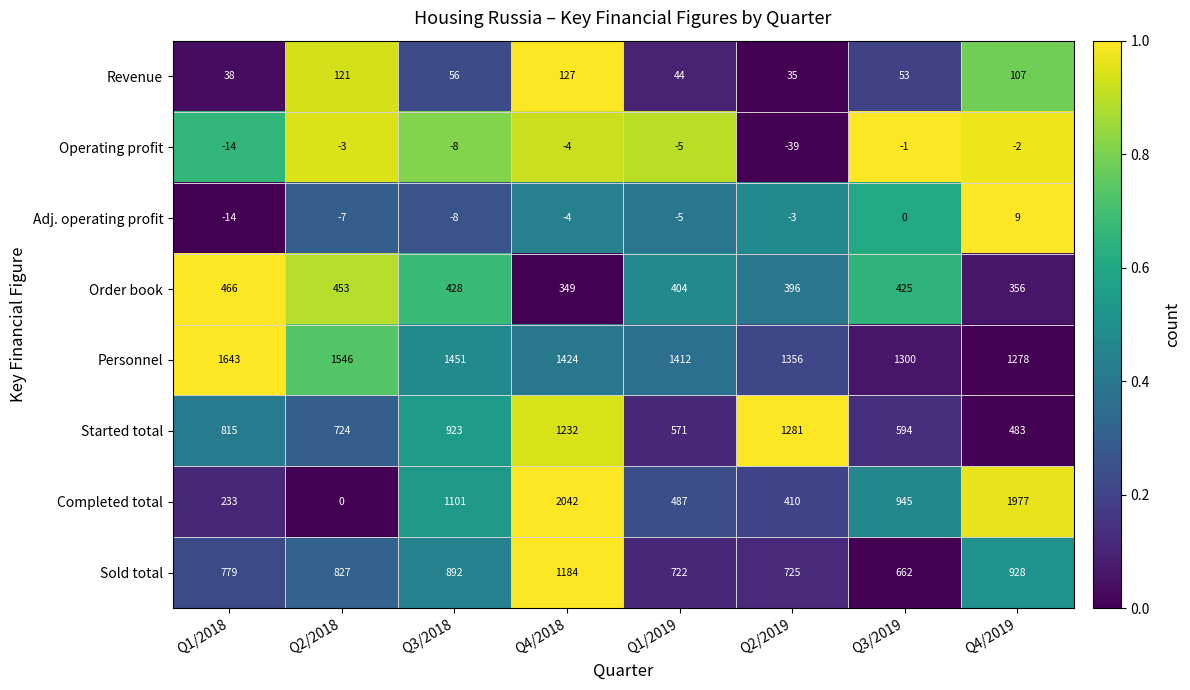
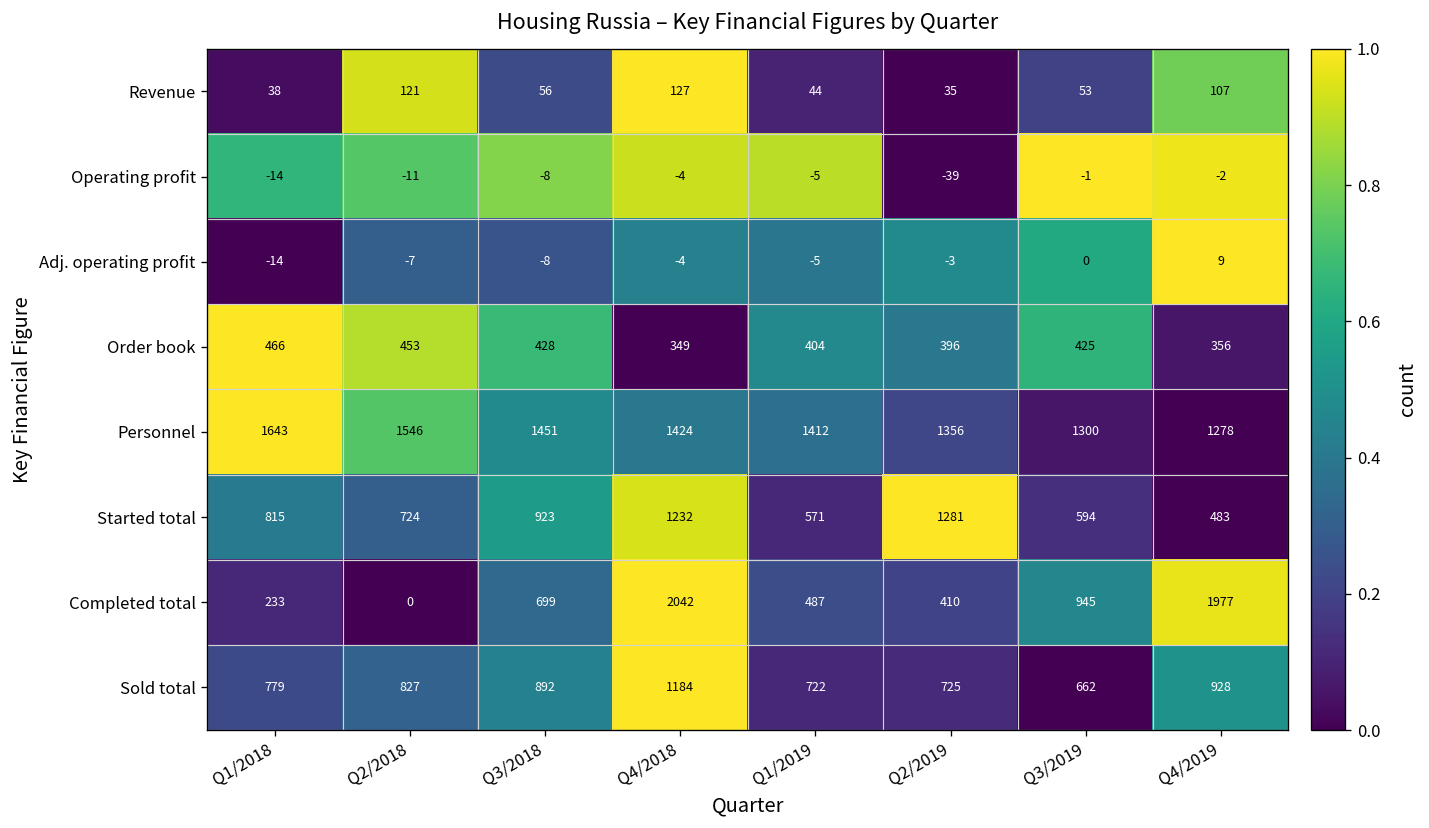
Operating profit, Q2/2018: -3 -> -11
Completed total, Q3/2018: 1101 -> 699
